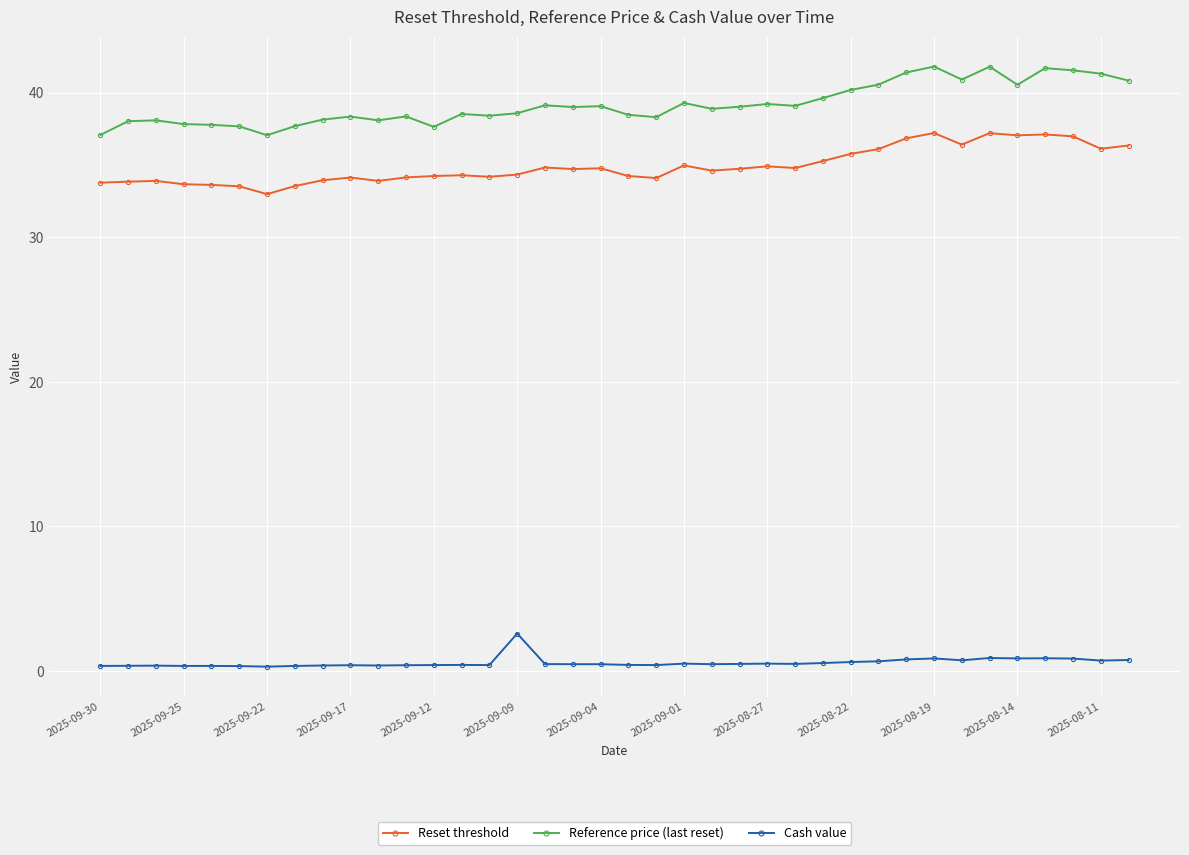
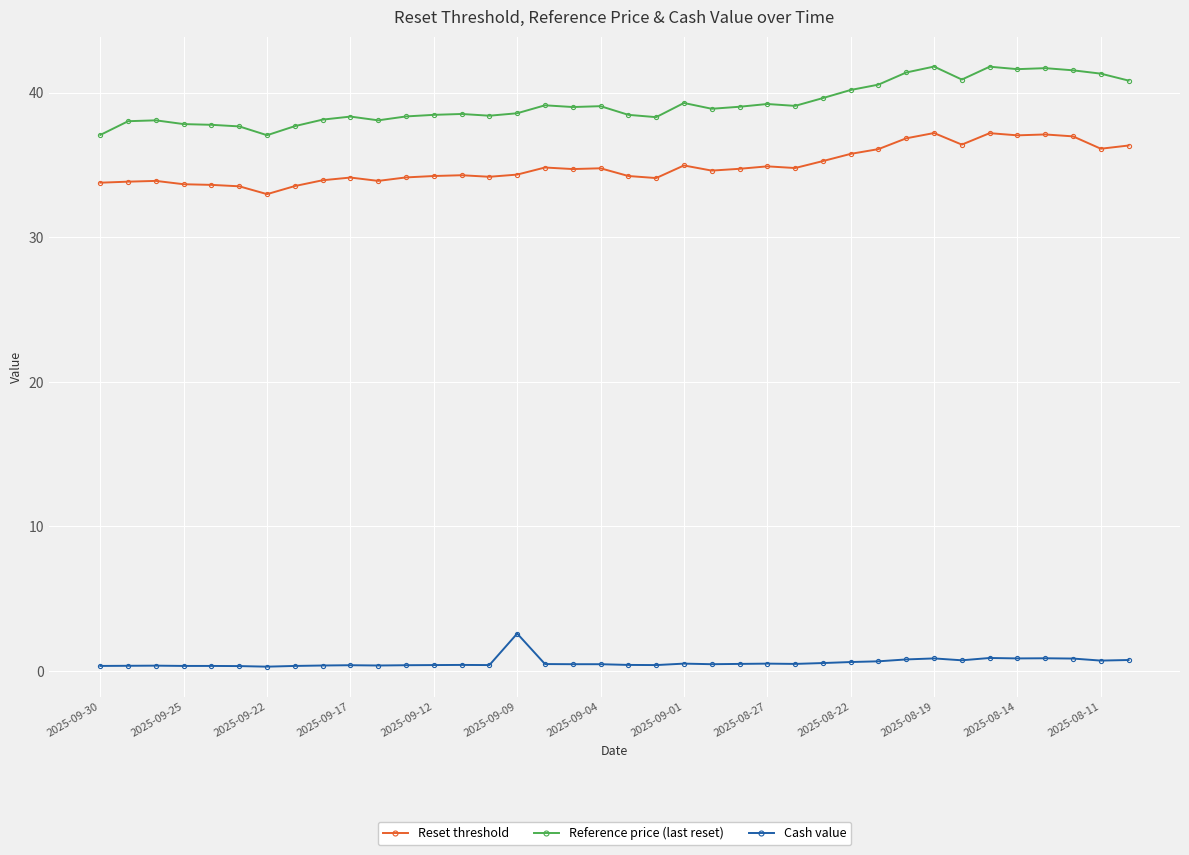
Reference price (last reset), 2025-09-12: 37.6 -> 38.5
Reference price (last reset), 2025-08-14: 40.5 -> 41.6
